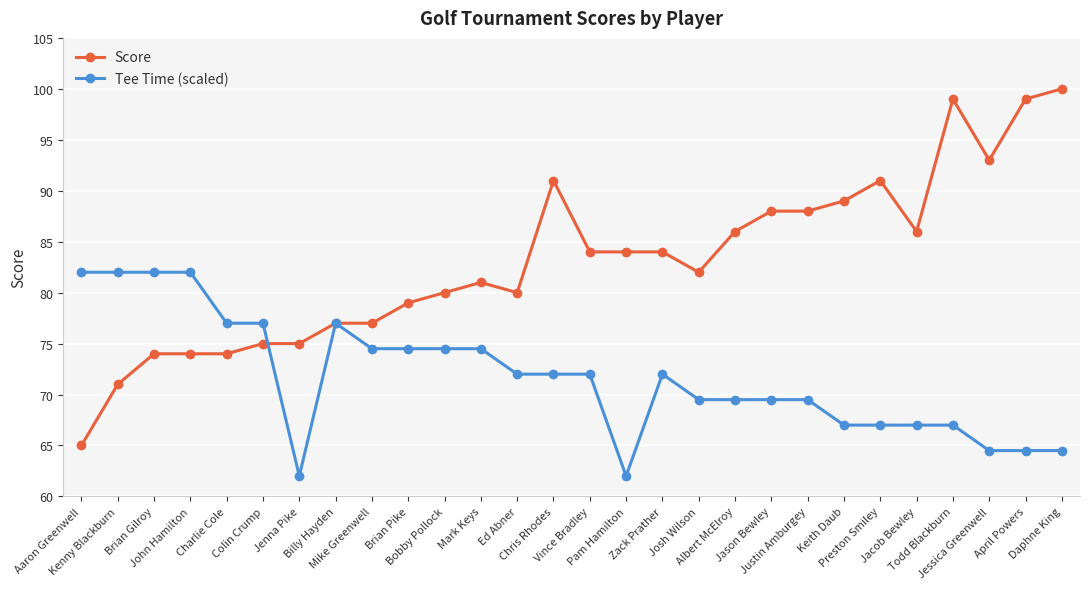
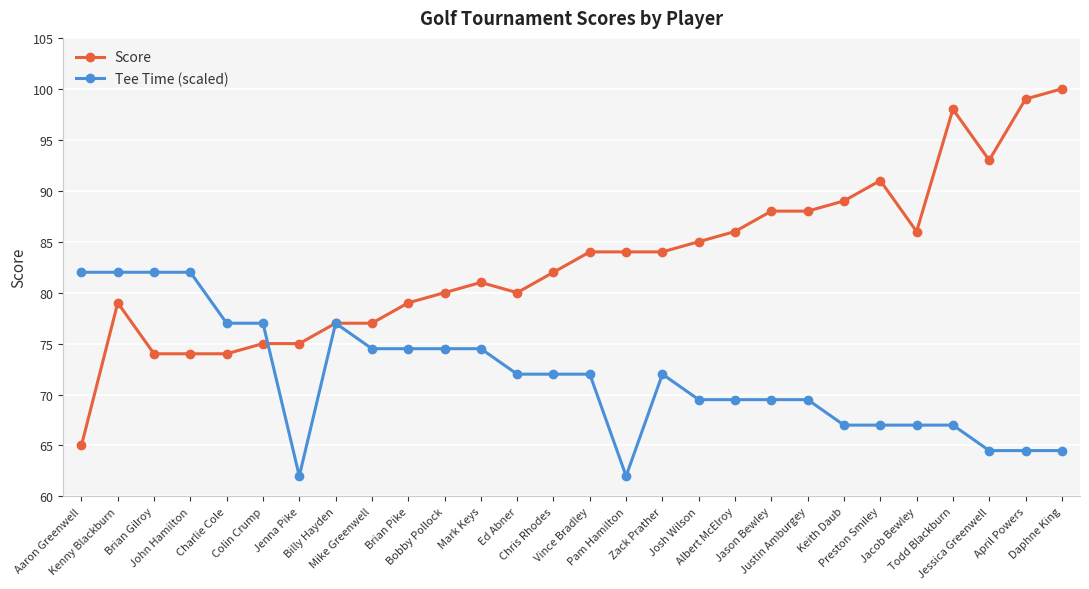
Score, Kenny Blackburn: 71 -> 79
Score, Chris Rhodes: 91 -> 82
Score, Josh Wilson: 82 -> 85
Score, Todd Blackburn: 99 -> 98
